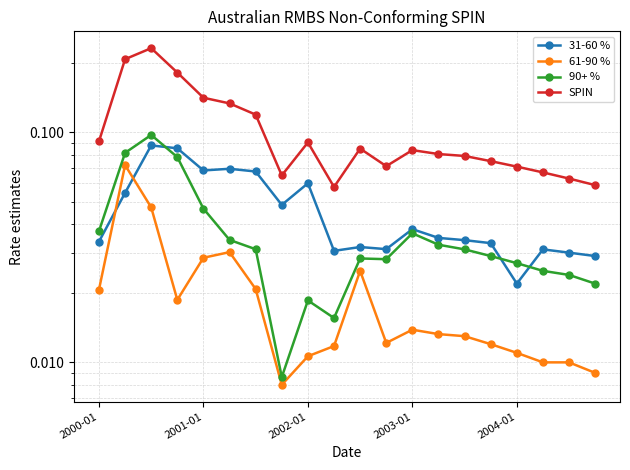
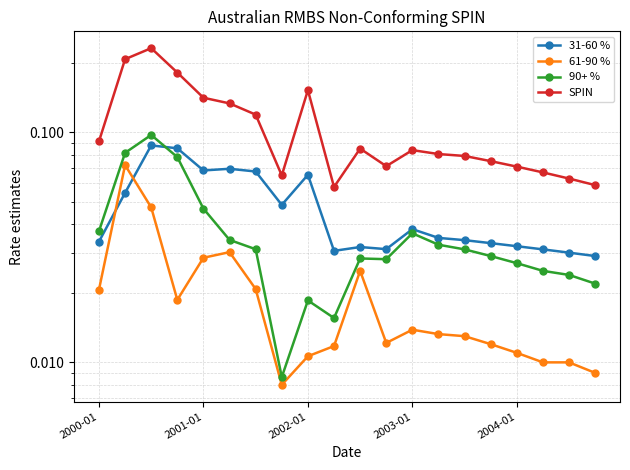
31-60 %, 2002-01: 0.060 -> 0.065
SPIN, 2002-01: 0.090 -> 0.15
31-60 %, 2004-01: 0.022 -> 0.032
